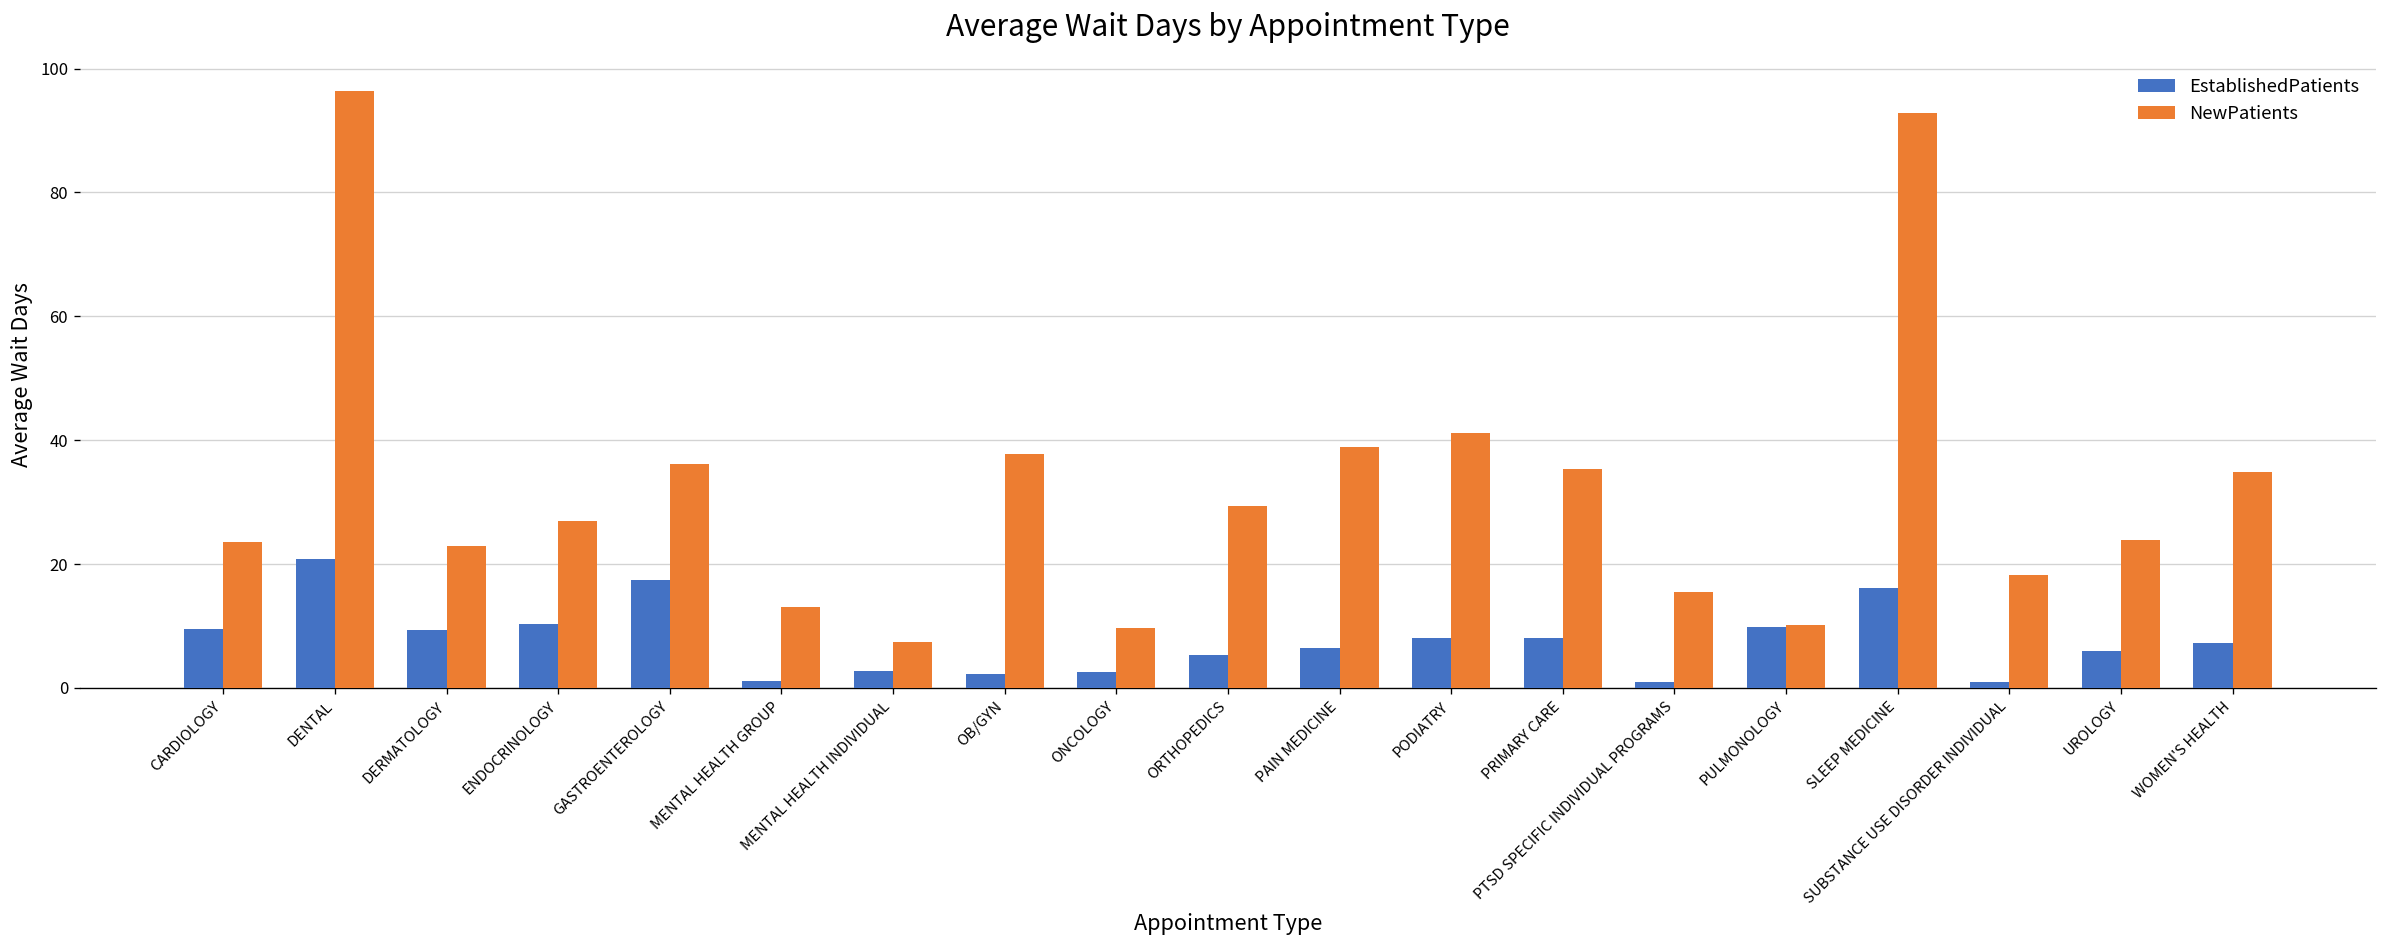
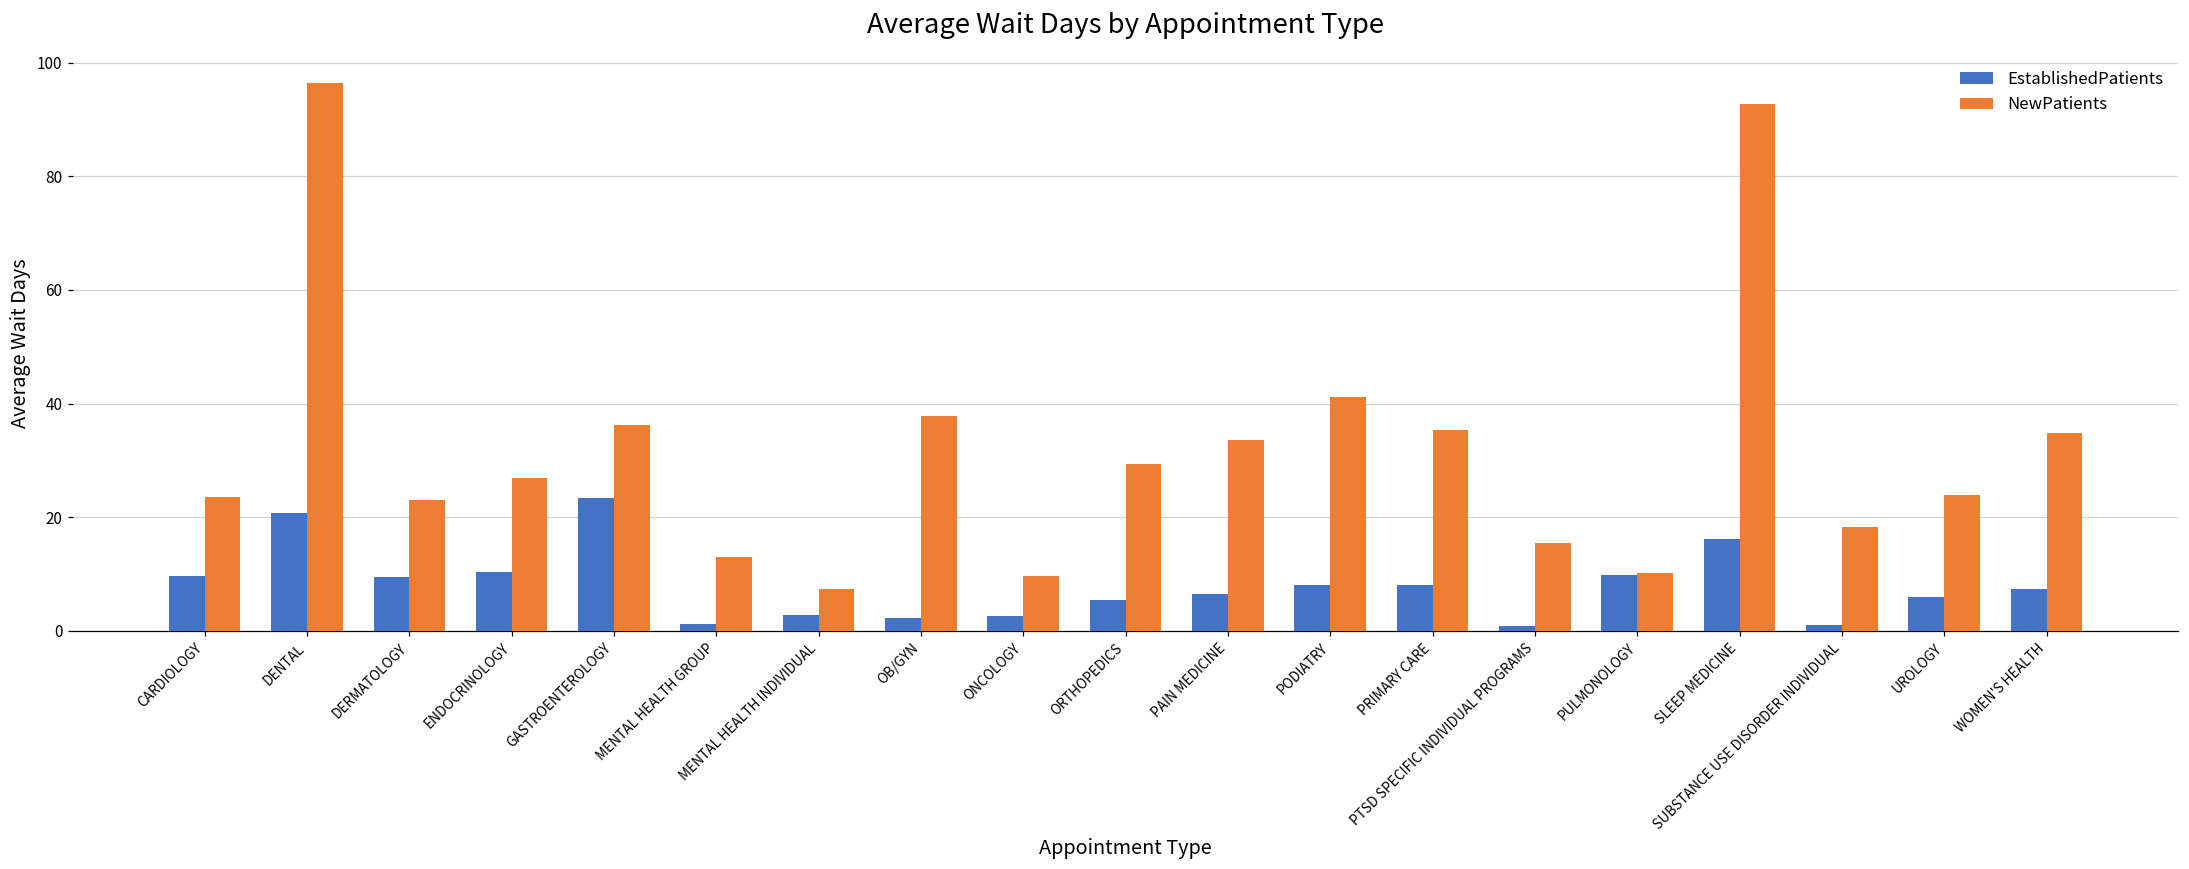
EstablishedPatients, GASTROENTEROLOGY: 18 -> 23
NewPatients, PAIN MEDICINE: 39 -> 34
